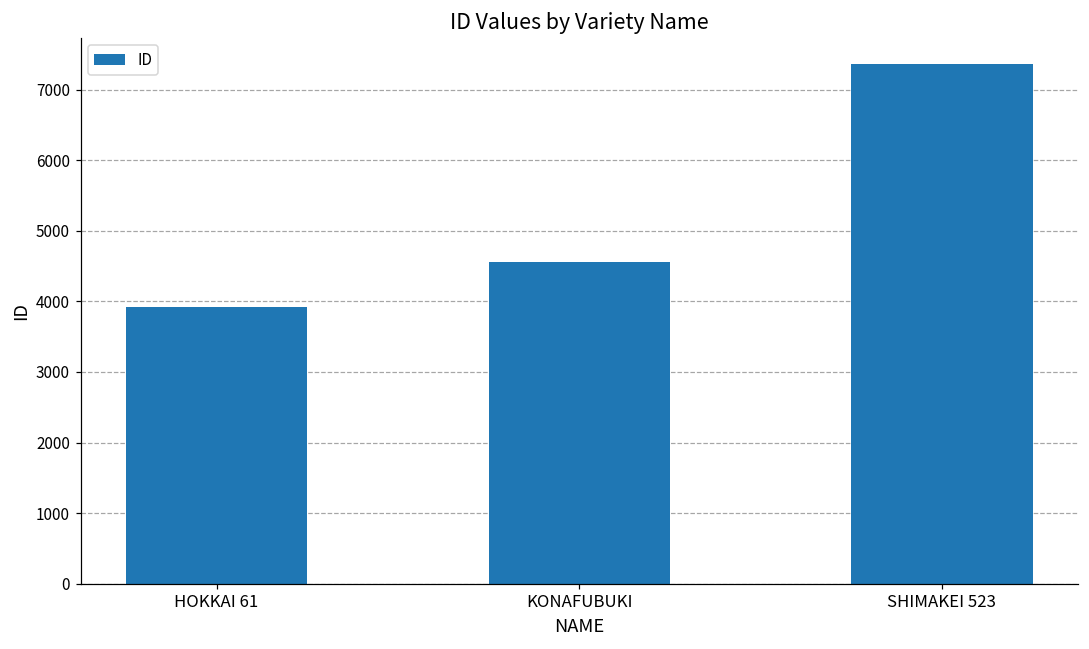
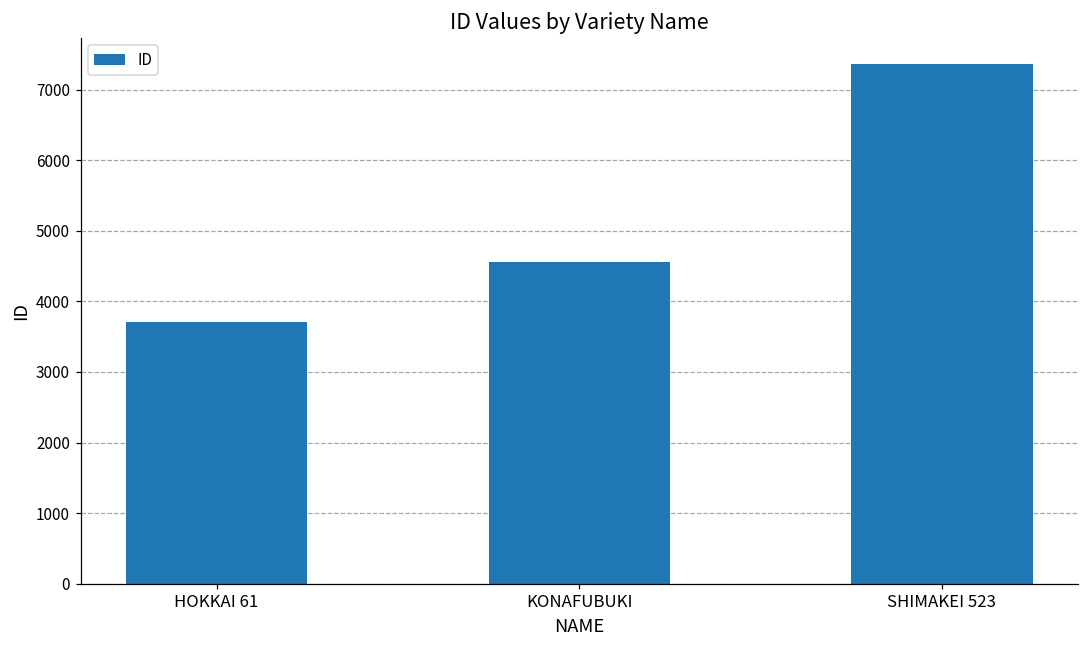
HOKKAI 61: 3900 -> 3700
